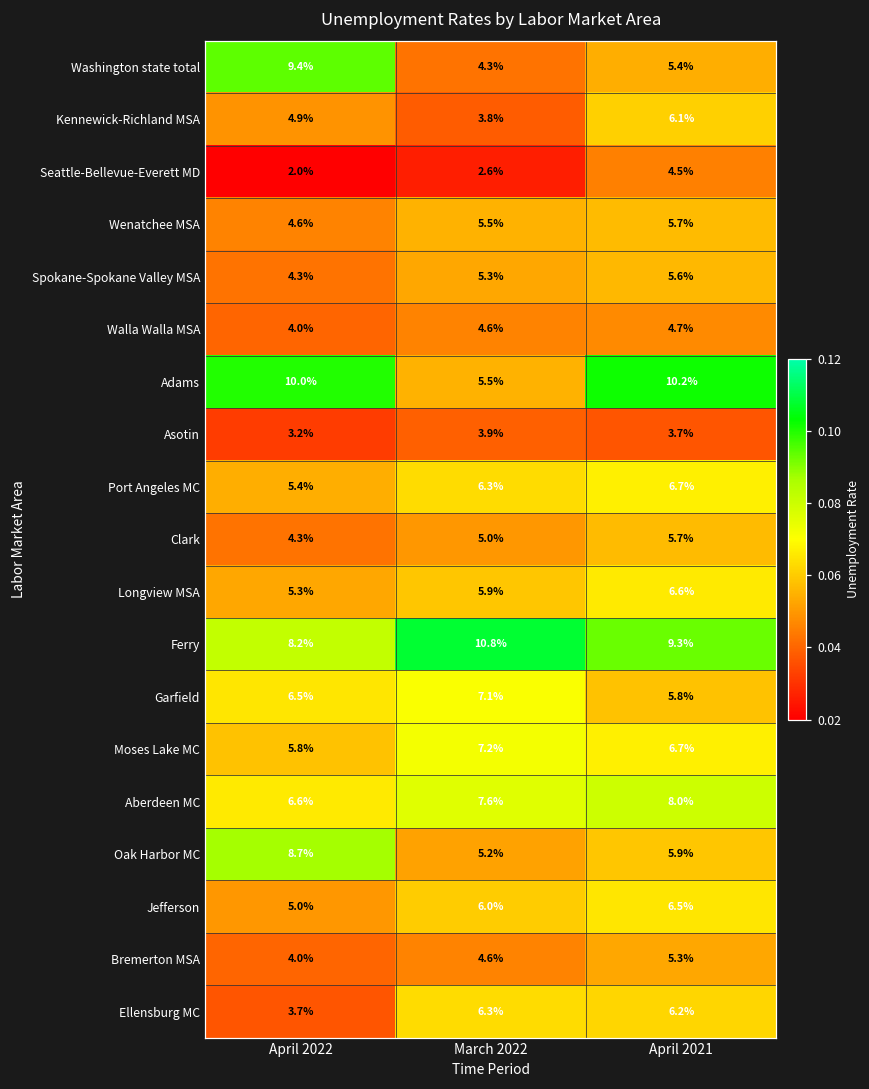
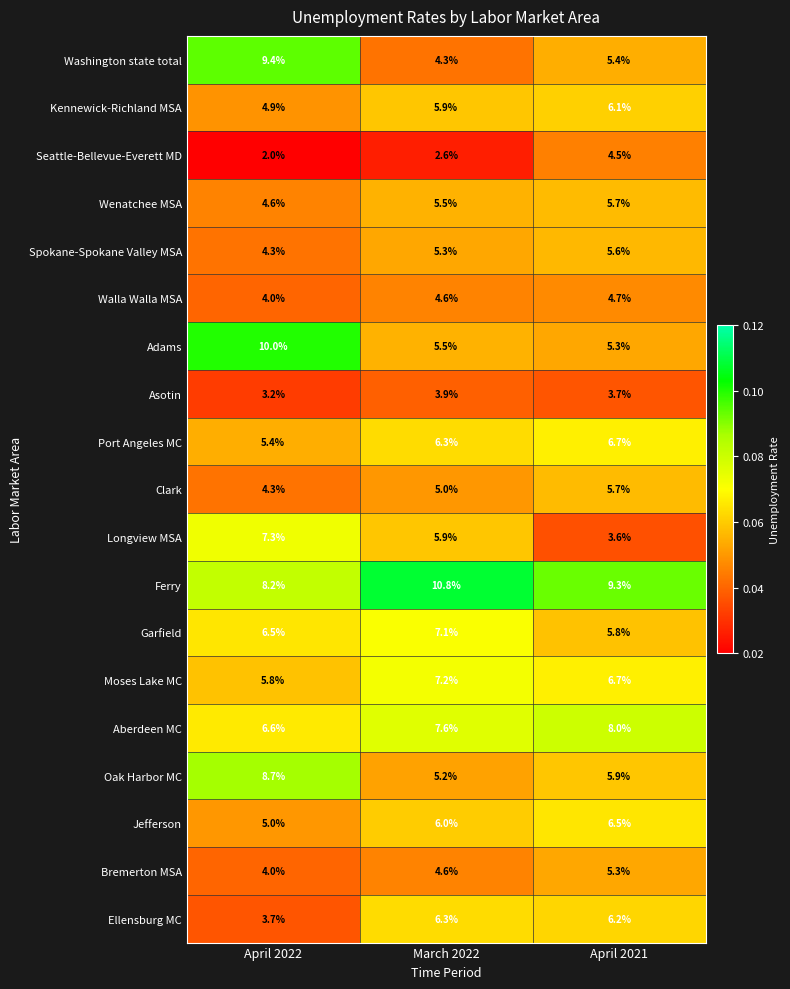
Kennewick-Richland MSA, March 2022: 3.8% -> 5.9%
Adams, April 2021: 10.2% -> 5.3%
Longview MSA, April 2022: 5.3% -> 7.3%
Longview MSA, April 2021: 6.6% -> 3.6%
